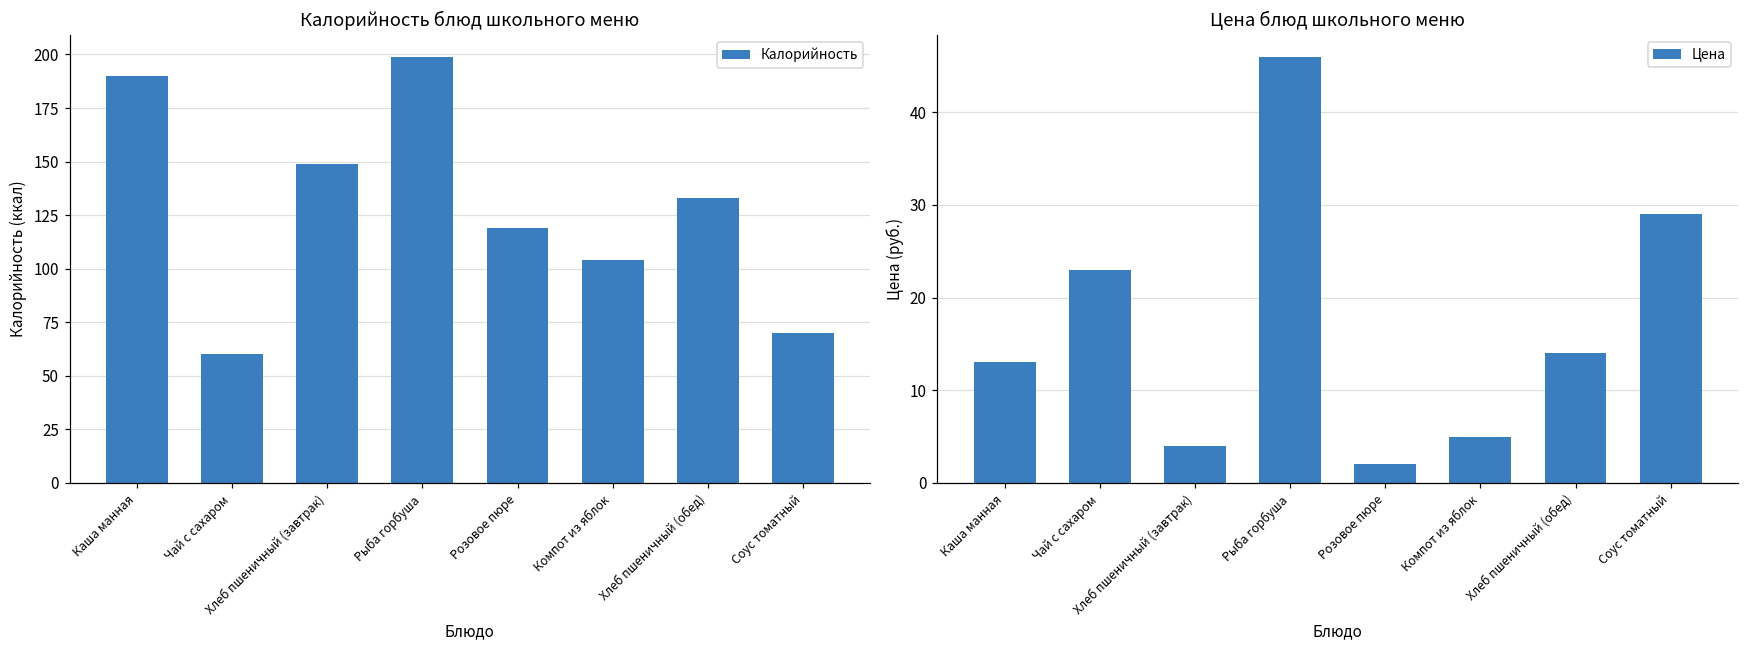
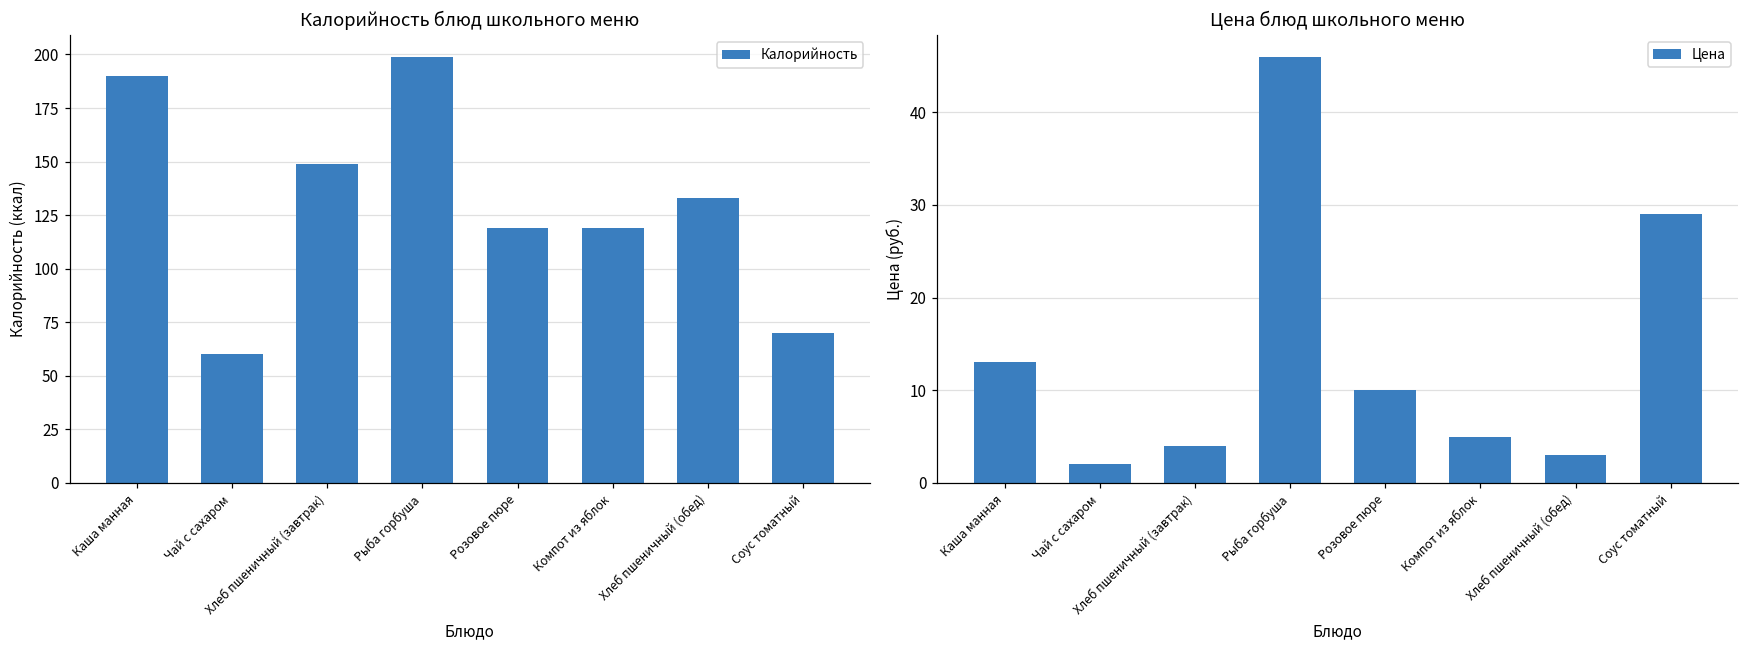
Калорийность блюд школьного меню, Компот из яблок: 104 -> 119
Цена блюд школьного меню, Чай с сахаром: 23 -> 2
Цена блюд школьного меню, Розовое пюре: 2 -> 10
Цена блюд школьного меню, Хлеб пшеничный (обед): 14 -> 3
